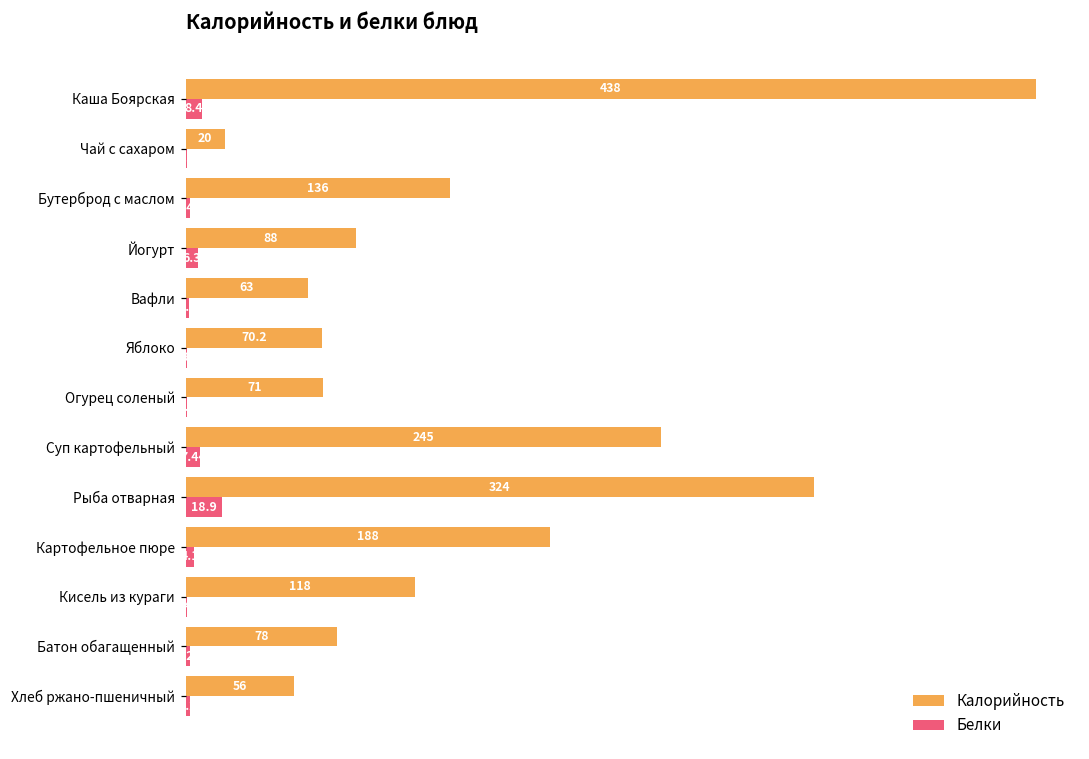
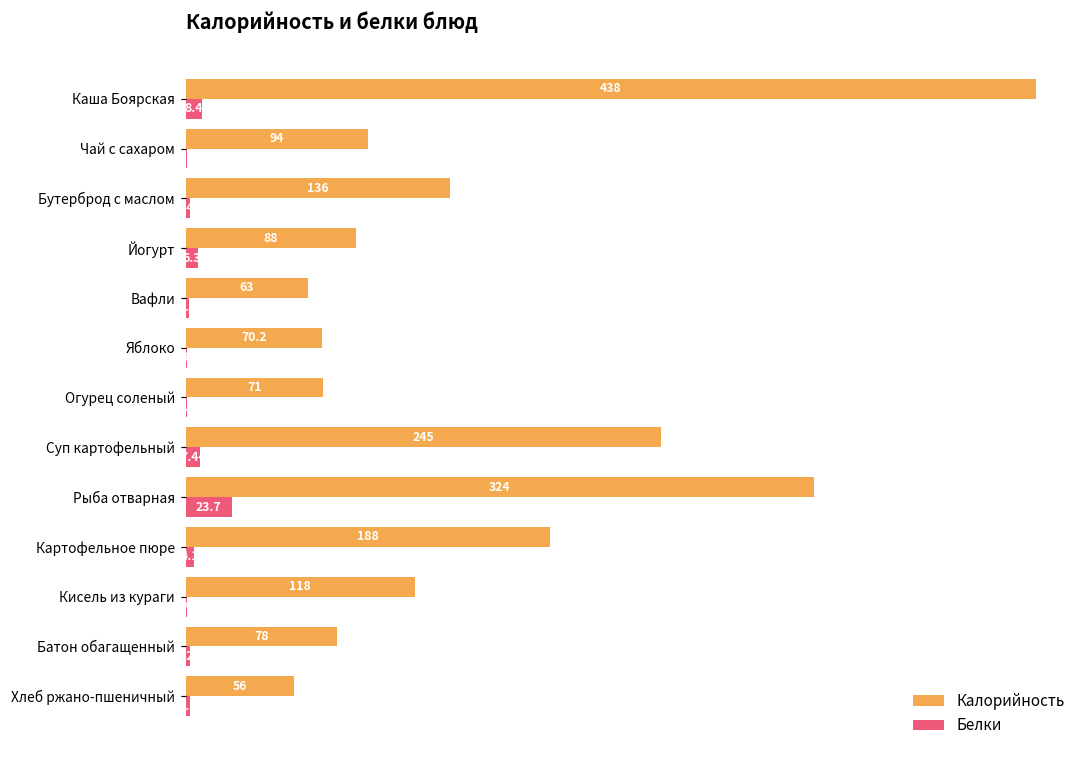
Калорийность, Чай с сахаром: 20 -> 94
Белки, Рыба отварная: 18.9 -> 23.7
